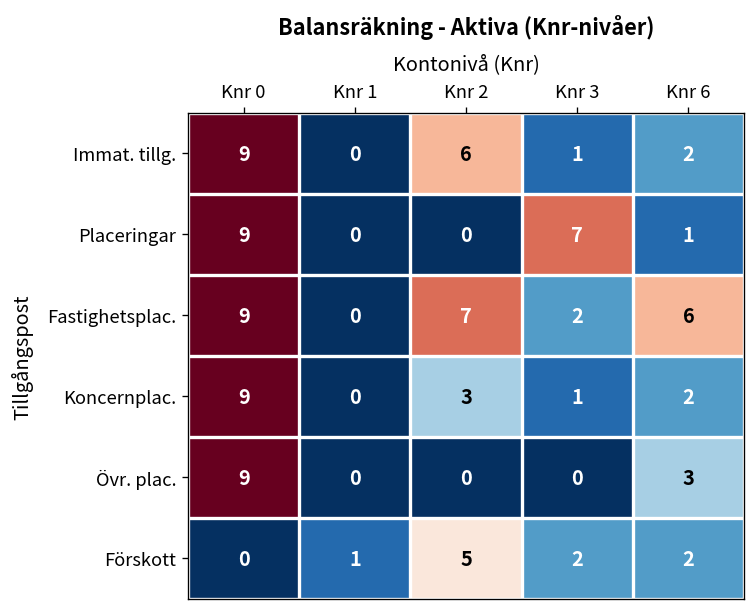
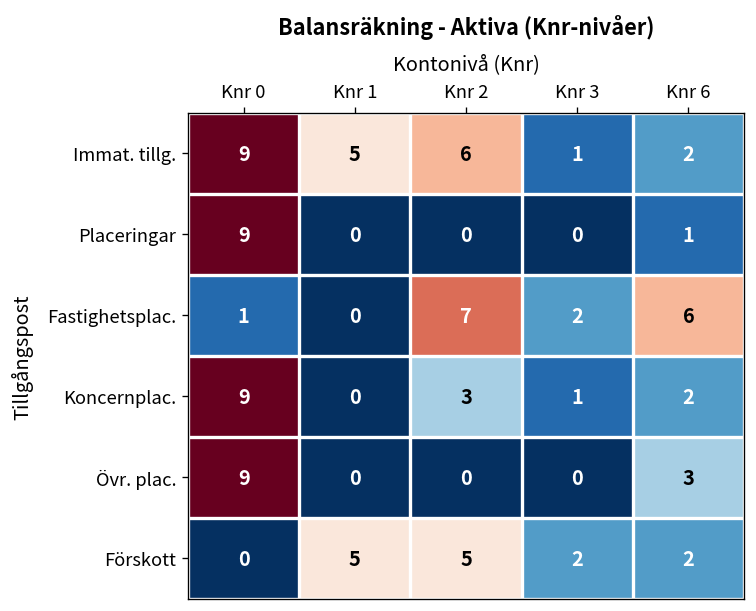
Immat. tillg., Knr 1: 0 -> 5
Placeringar, Knr 3: 7 -> 0
Fastighetsplac., Knr 0: 9 -> 1
Förskott, Knr 1: 1 -> 5
